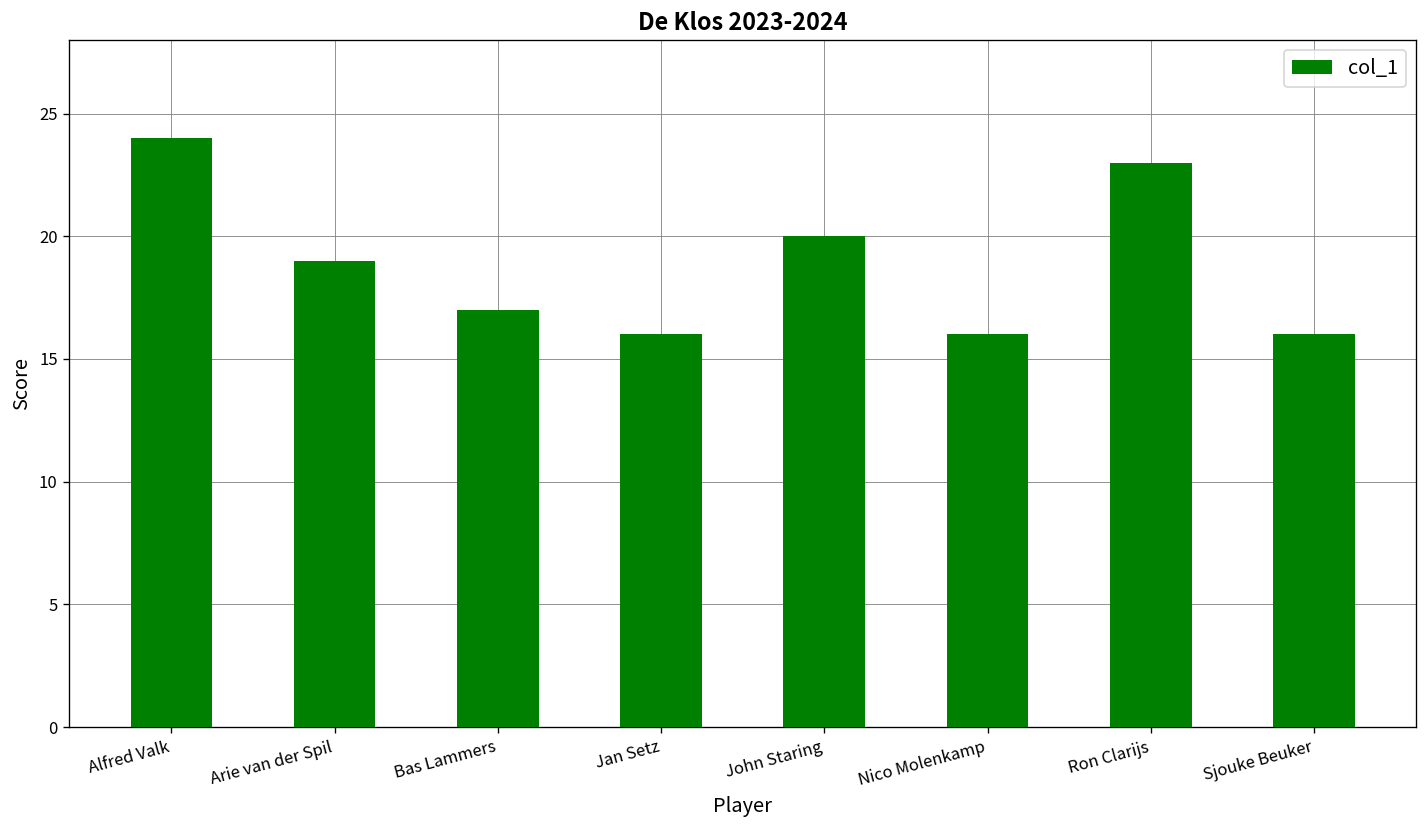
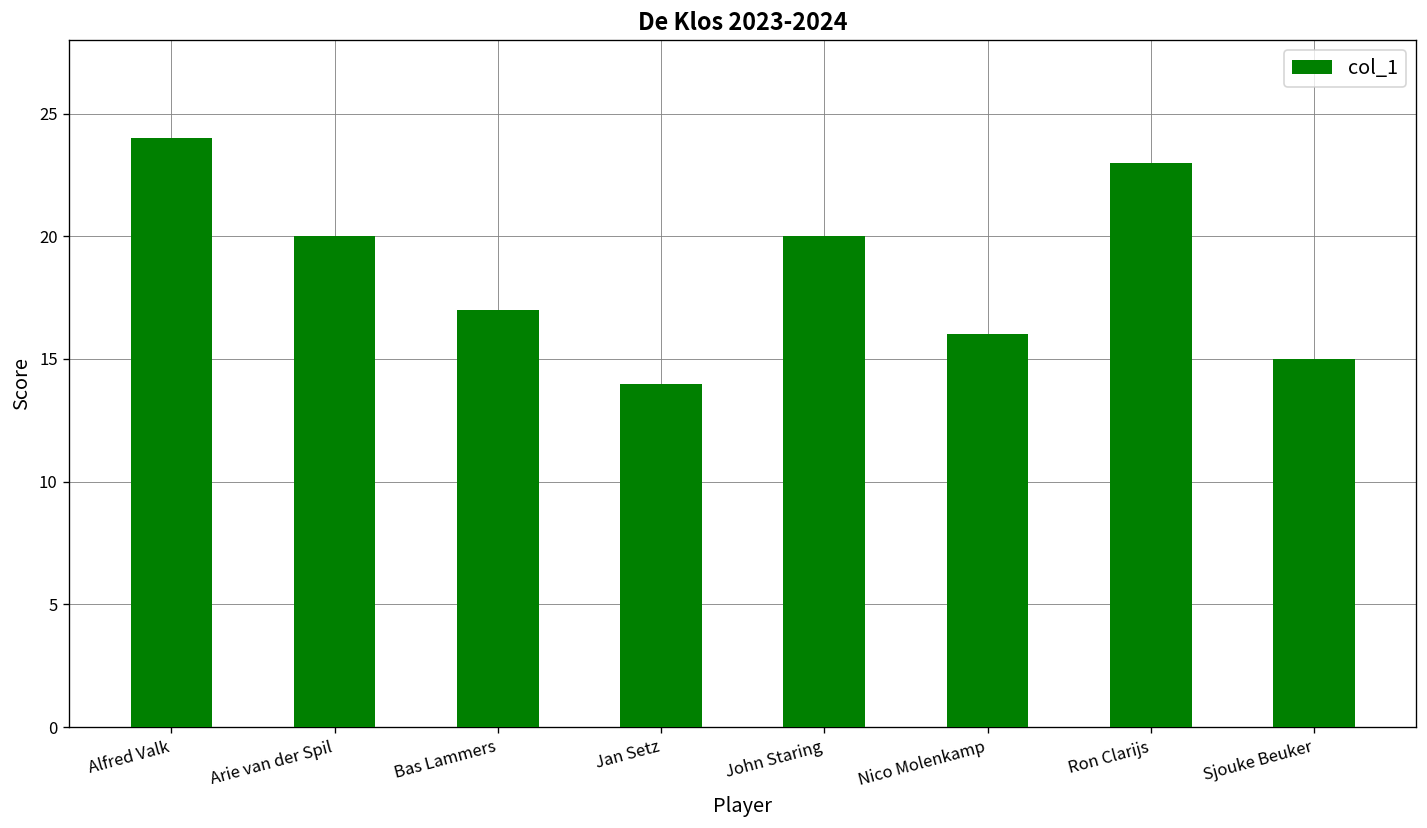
Arie van der Spil: 19 -> 20
Jan Setz: 16 -> 14
Sjouke Beuker: 16 -> 15
